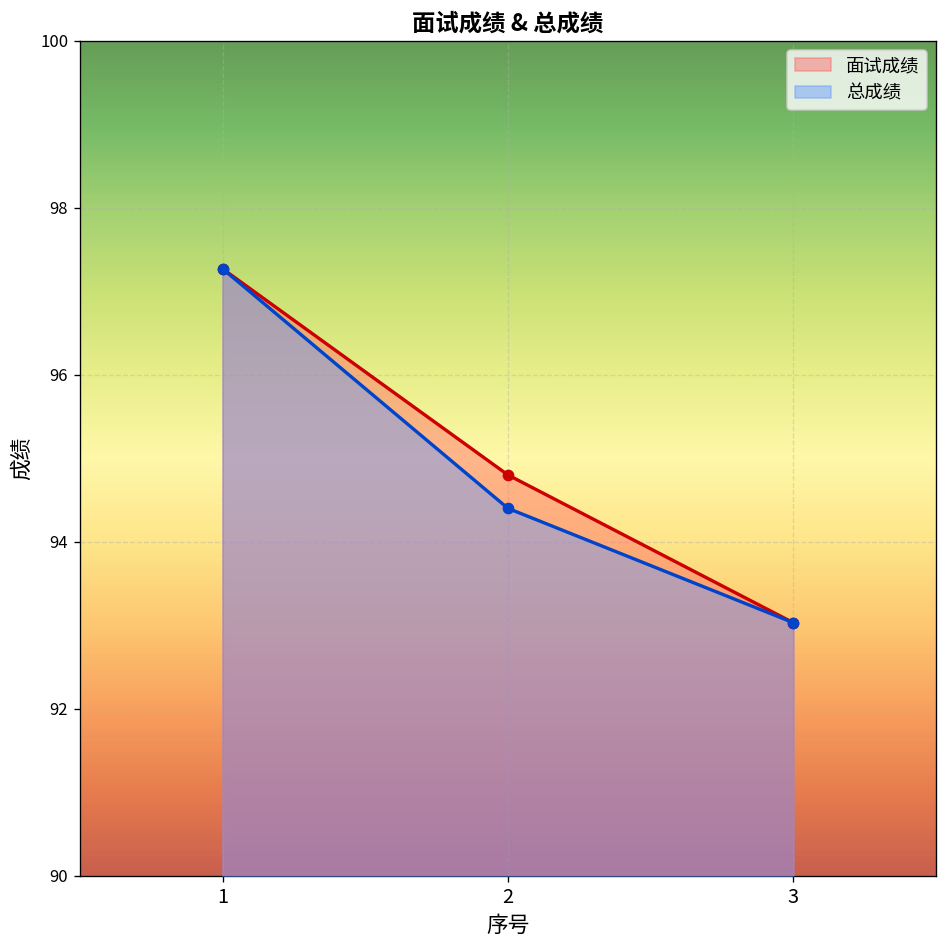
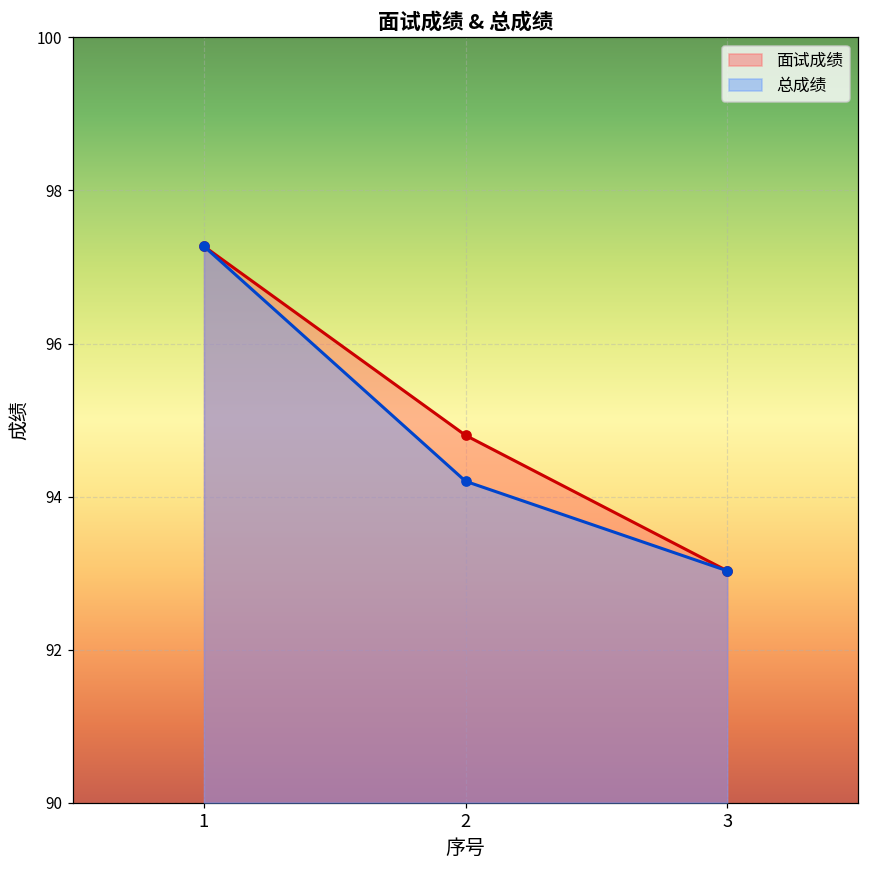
总成绩, 2: 94.4 -> 94.2
